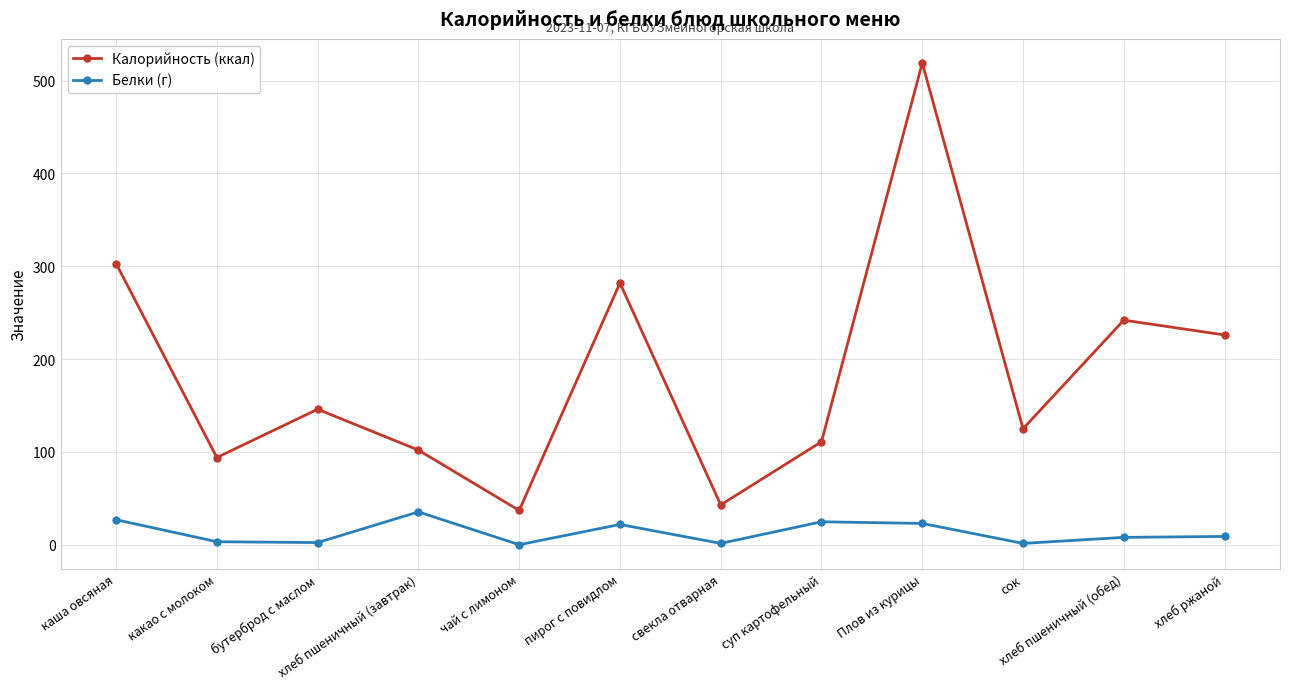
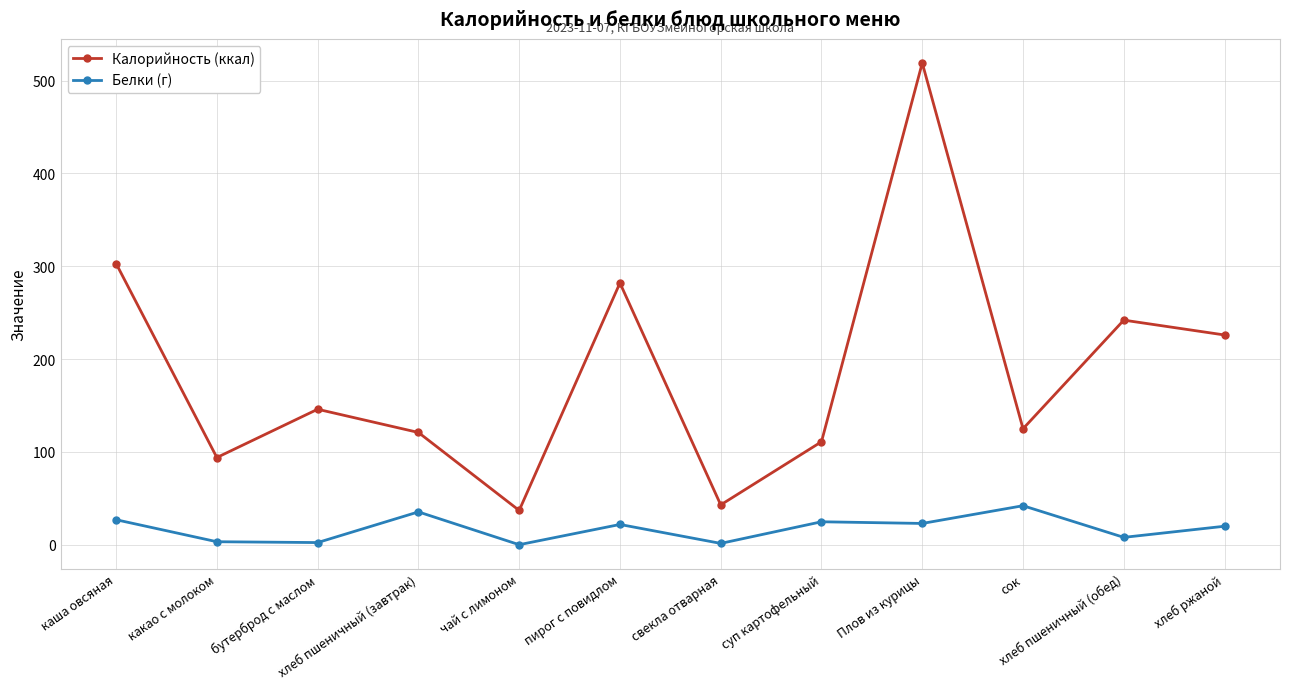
Калорийность (ккал), хлеб пшеничный (завтрак): 100 -> 120
Белки (г), сок: 0 -> 40
Белки (г), хлеб ржаной: 10 -> 20
